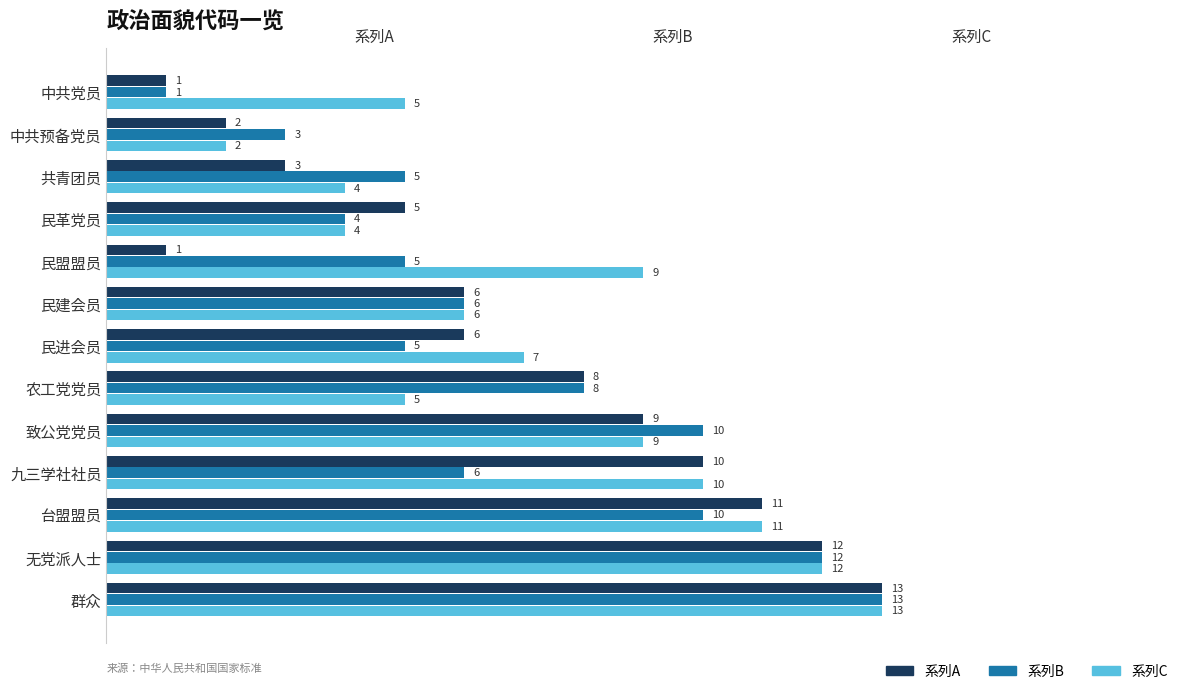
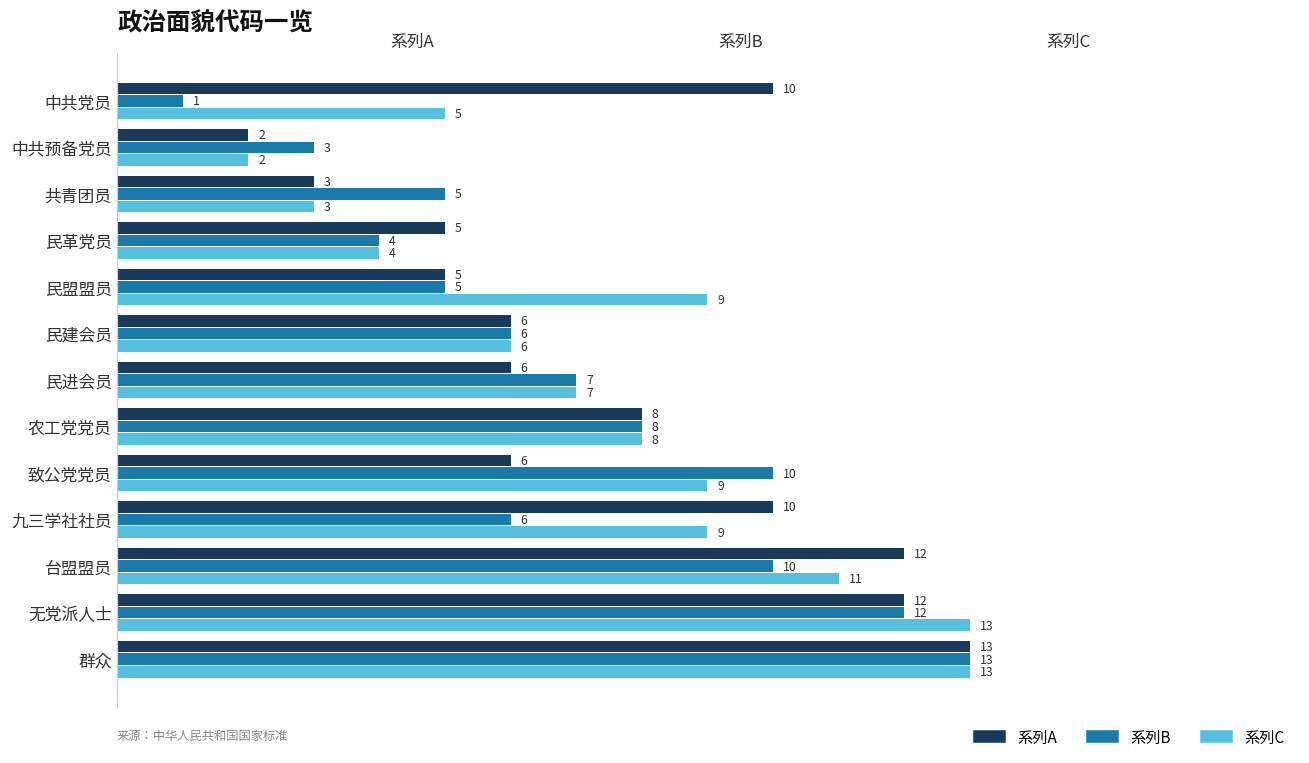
系列A, 中共党员: 1 -> 10
系列C, 共青团员: 4 -> 3
系列A, 民盟盟员: 1 -> 5
系列B, 民进会员: 5 -> 7
系列C, 农工党党员: 5 -> 8
系列A, 致公党党员: 9 -> 6
系列C, 九三学社社员: 10 -> 9
系列A, 台盟盟员: 11 -> 12
系列C, 无党派人士: 12 -> 13
